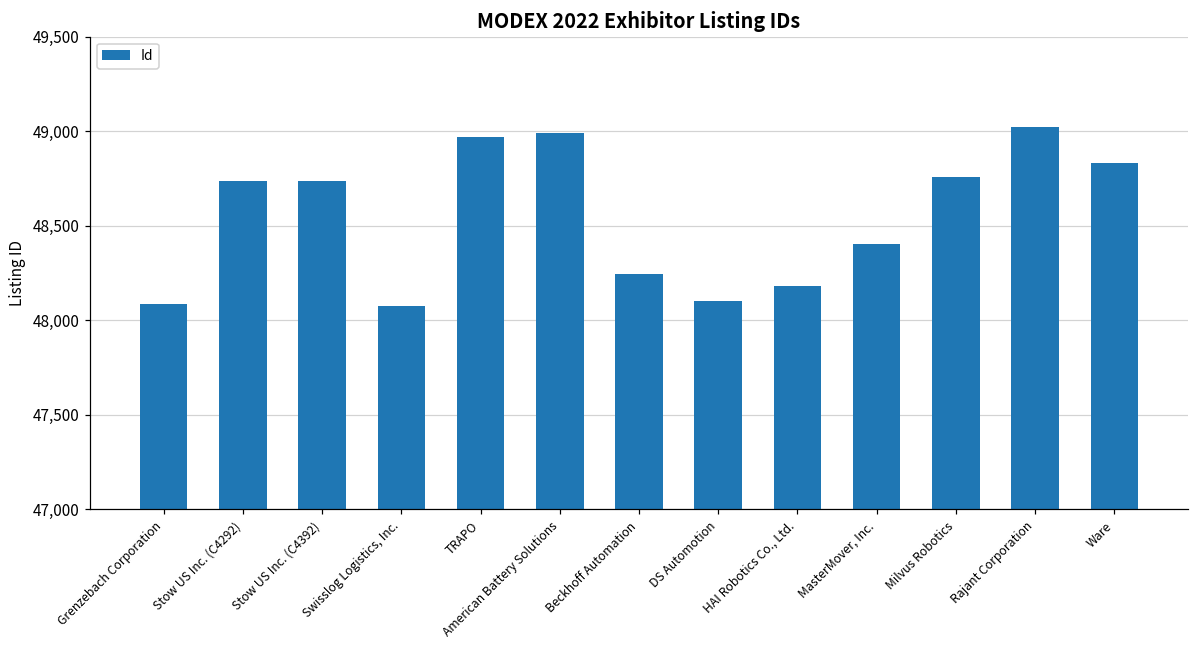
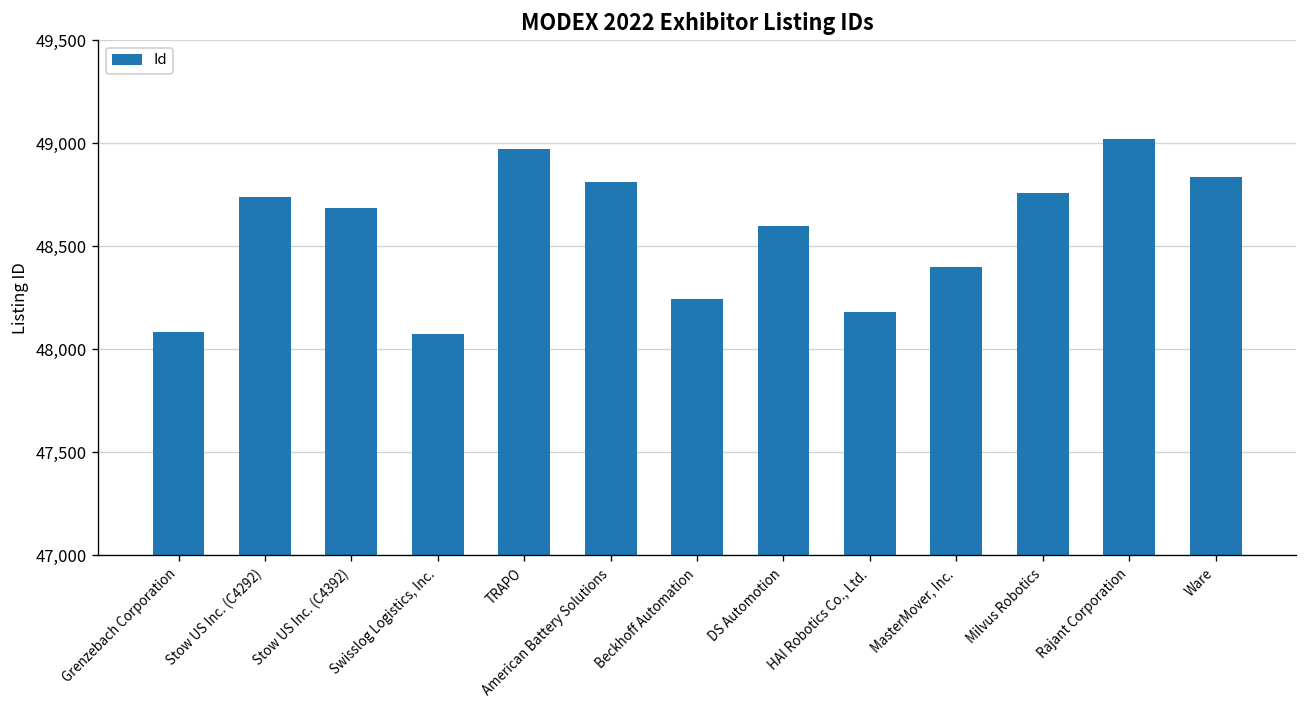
Stow US Inc. (C4392): 48,740 -> 48,690
American Battery Solutions: 48,990 -> 48,810
DS Automotion: 48,100 -> 48,600
